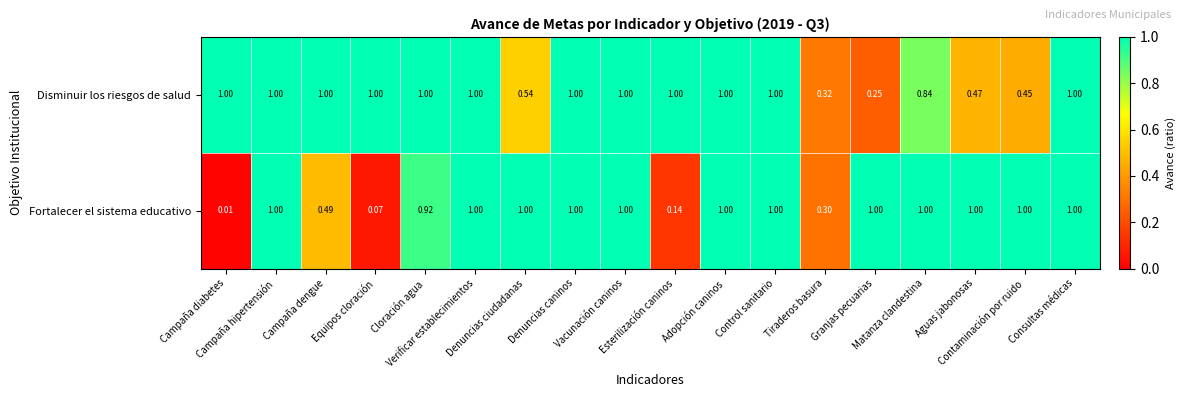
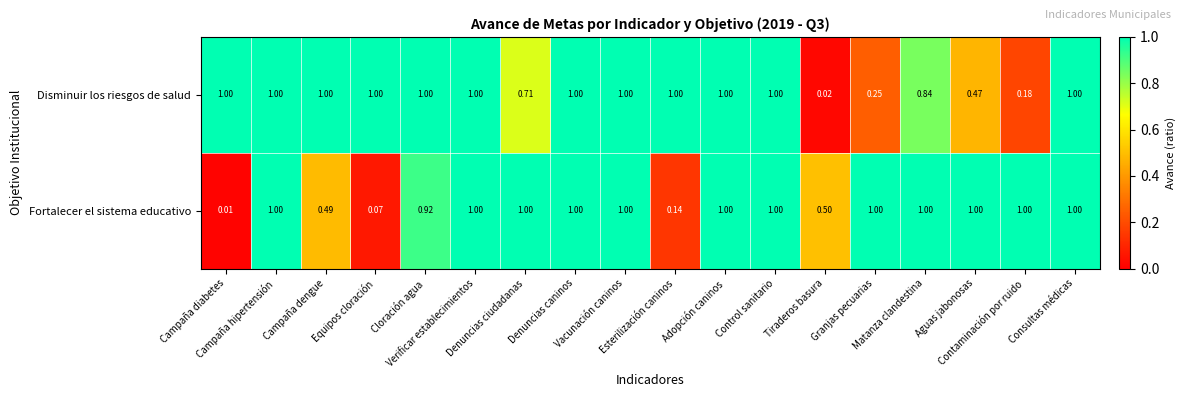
Disminuir los riesgos de salud, Denuncias ciudadanas: 0.54 -> 0.71
Disminuir los riesgos de salud, Tiraderos basura: 0.32 -> 0.02
Disminuir los riesgos de salud, Contaminación por ruido: 0.45 -> 0.18
Fortalecer el sistema educativo, Tiraderos basura: 0.30 -> 0.50
